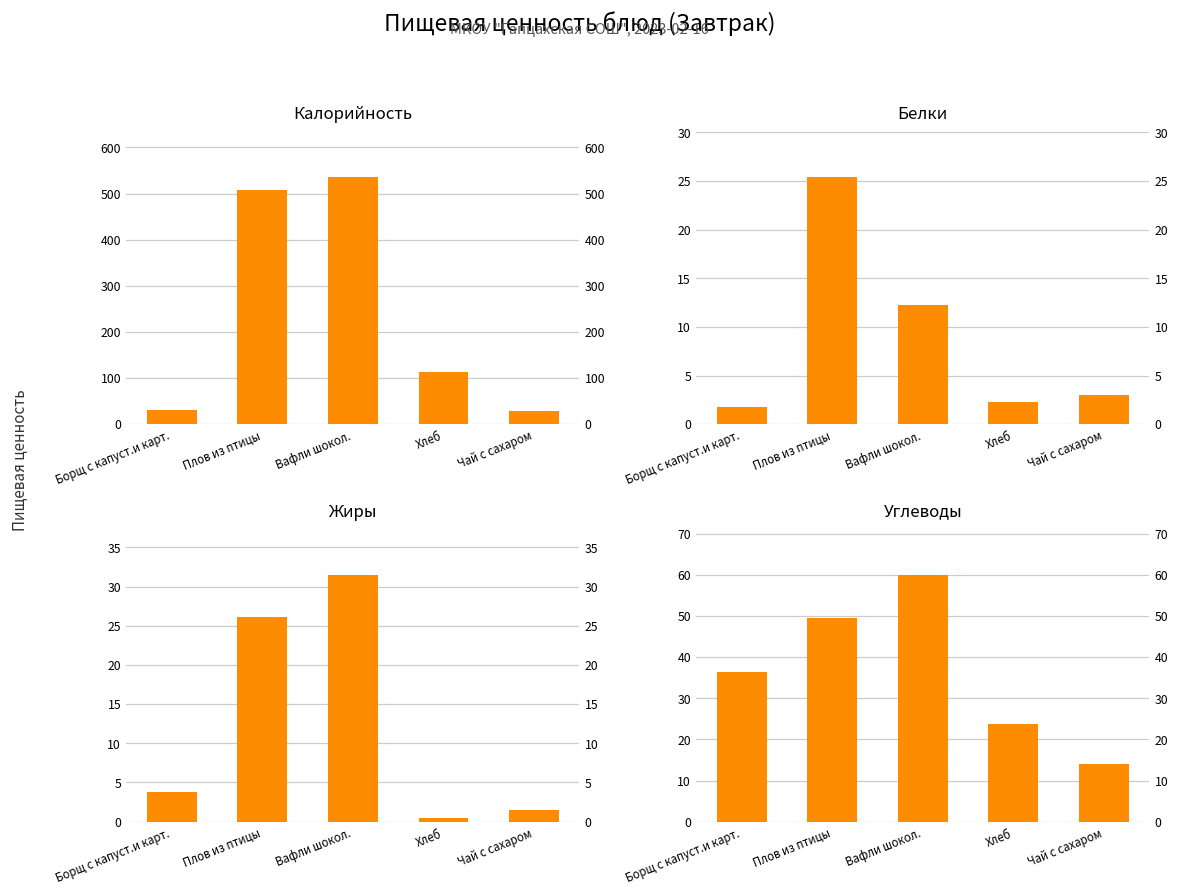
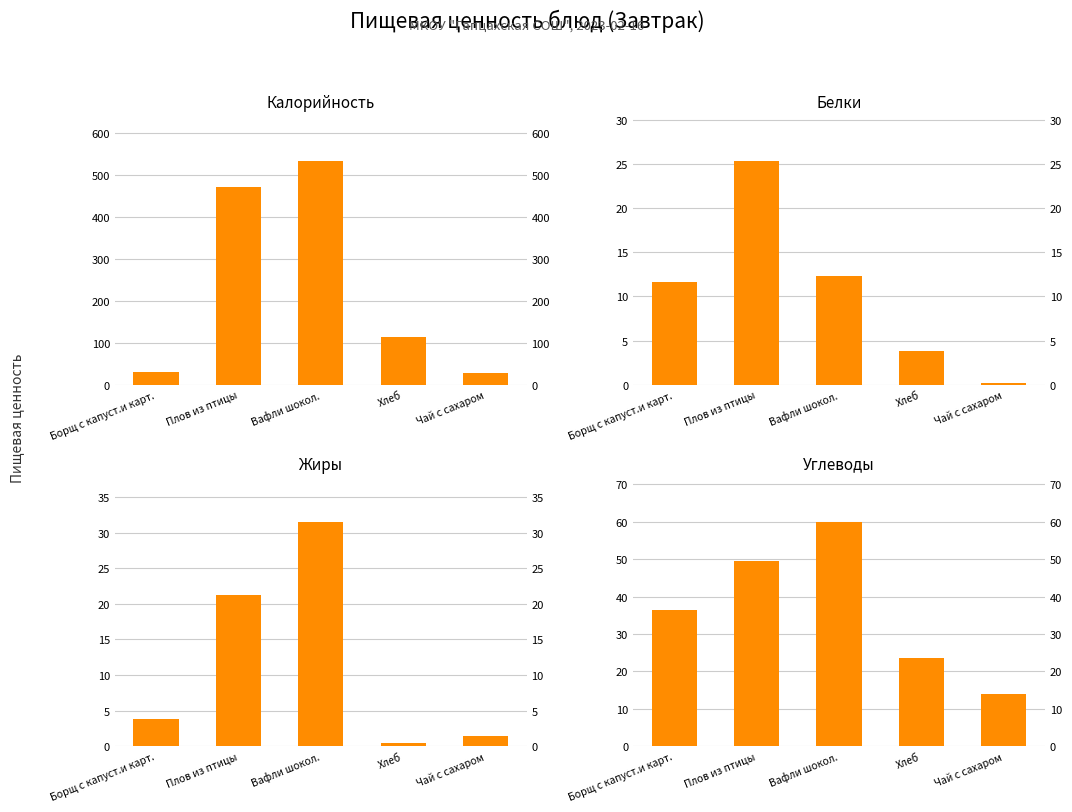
Калорийность, Плов из птицы: 510 -> 470
Белки, Борщ с капуст.и карт.: 2 -> 12
Белки, Хлеб: 2 -> 4
Белки, Чай с сахаром: 3 -> 0
Жиры, Плов из птицы: 26 -> 21
